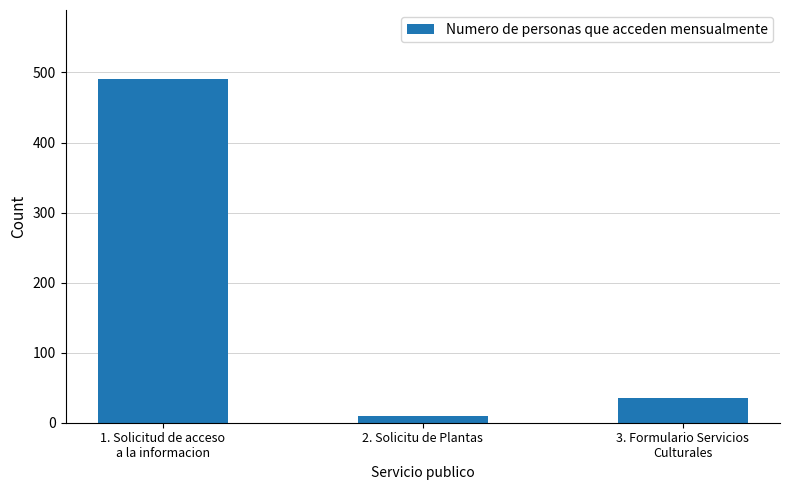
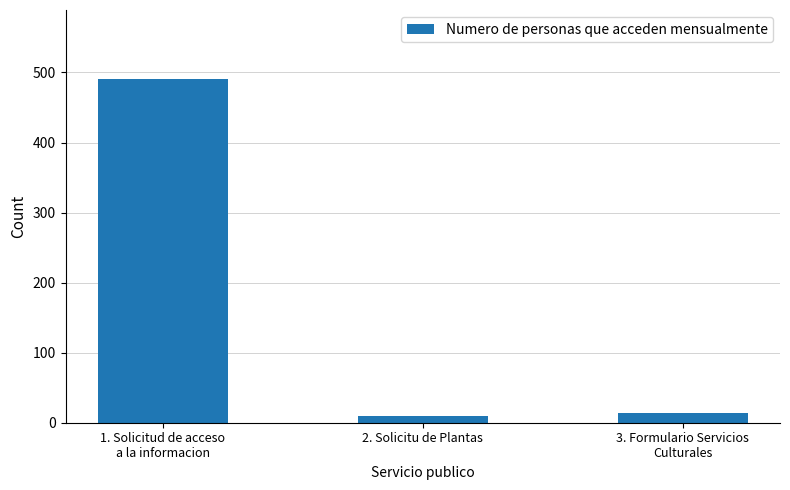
3. Formulario Servicios Culturales: 40 -> 10
